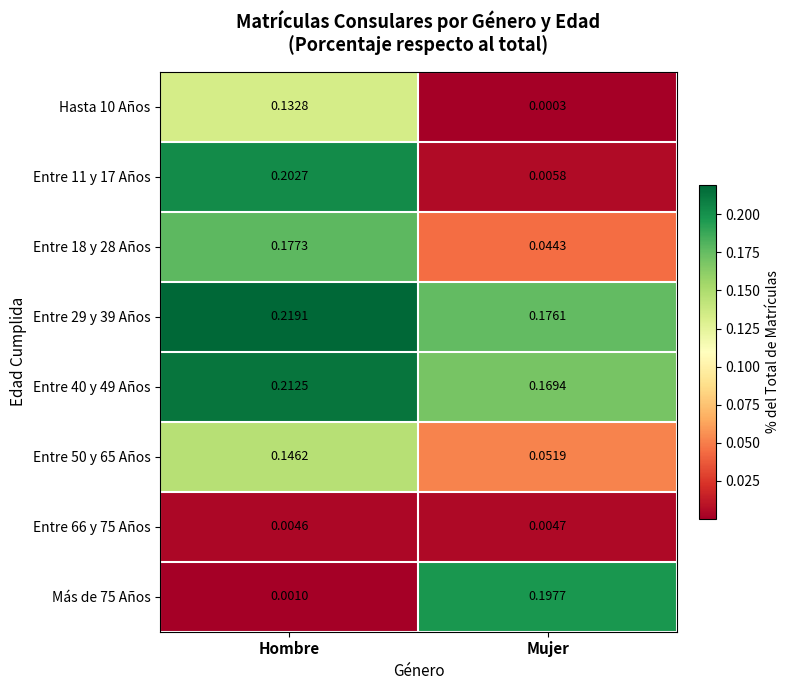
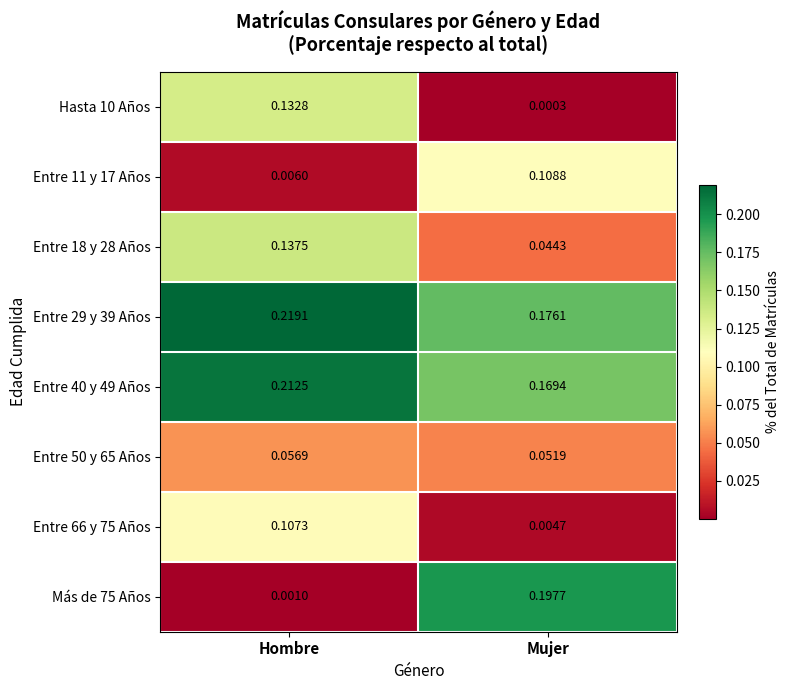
Entre 11 y 17 Años, Hombre: 0.2027 -> 0.0060
Entre 11 y 17 Años, Mujer: 0.0058 -> 0.1088
Entre 18 y 28 Años, Hombre: 0.1773 -> 0.1375
Entre 50 y 65 Años, Hombre: 0.1462 -> 0.0569
Entre 66 y 75 Años, Hombre: 0.0046 -> 0.1073
